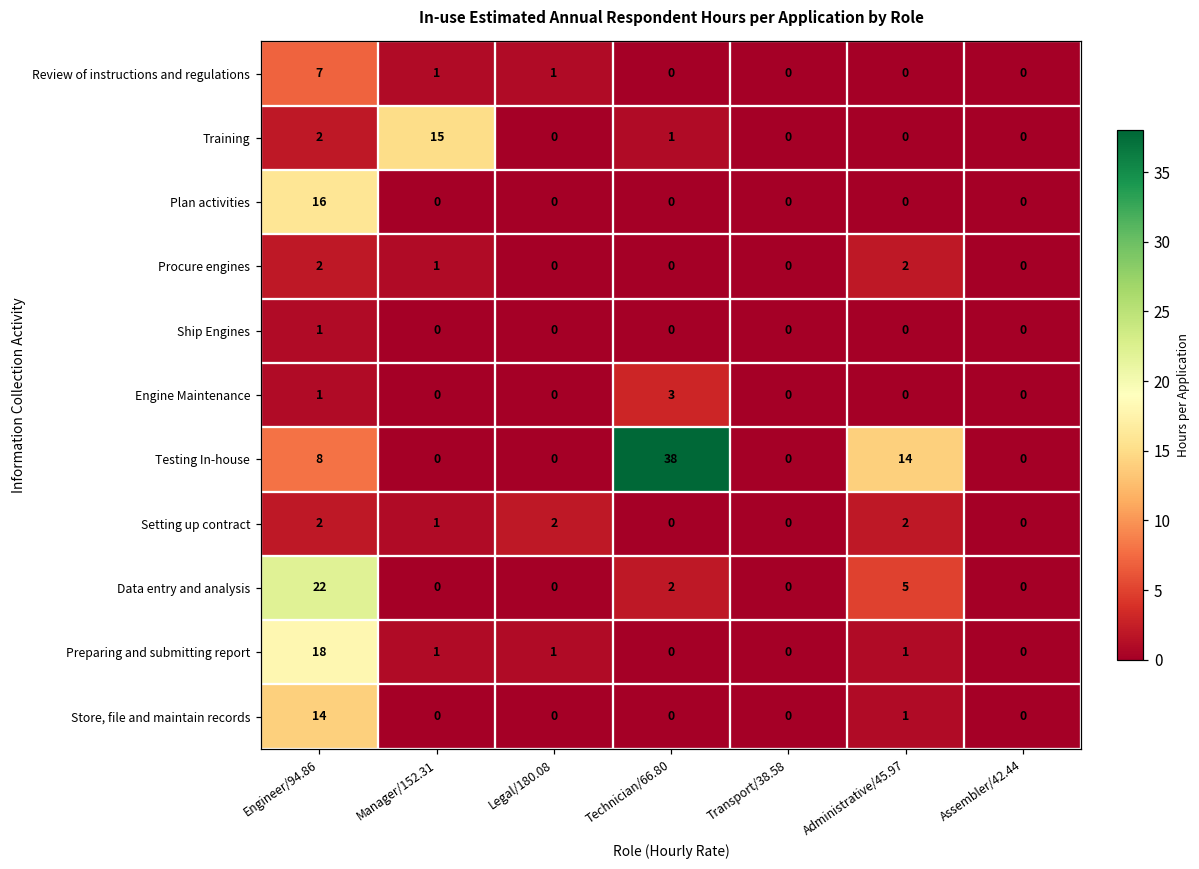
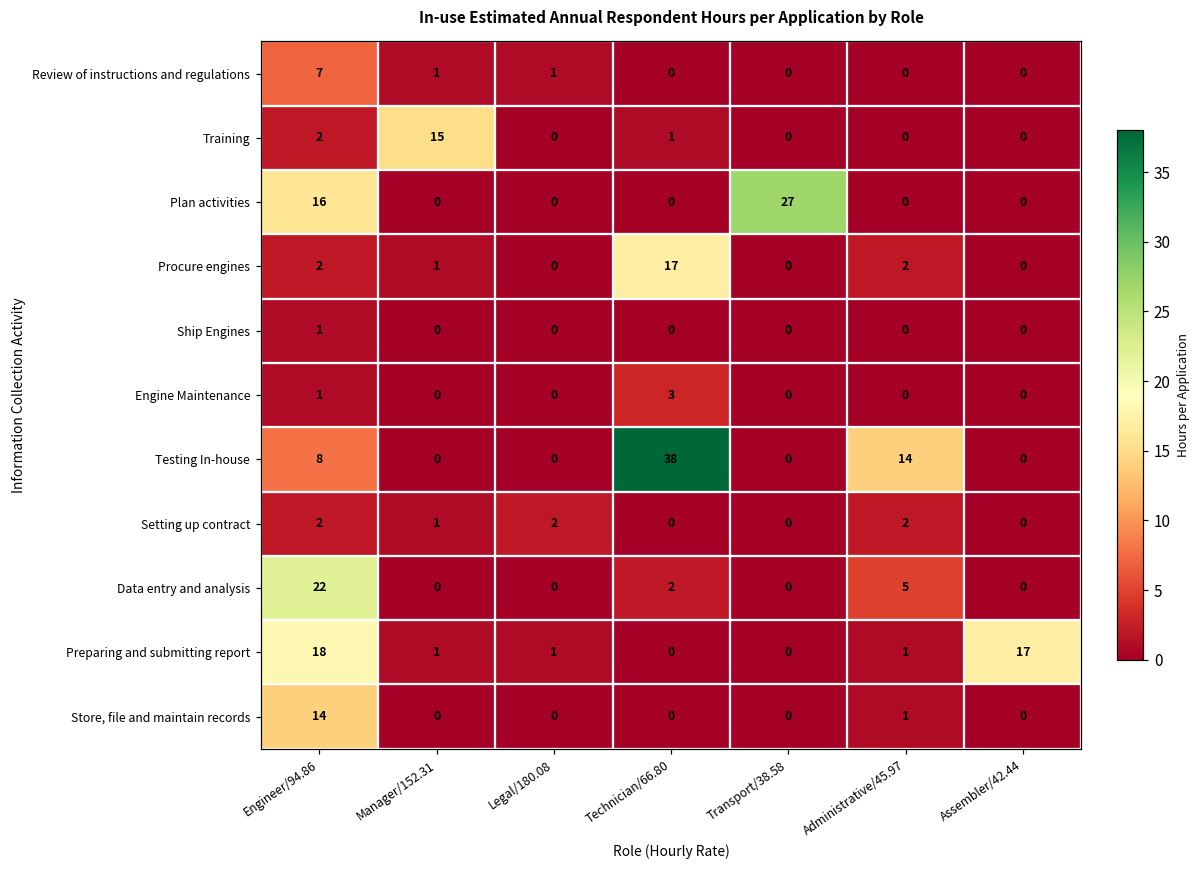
Plan activities, Transport/38.58: 0 -> 27
Procure engines, Technician/66.80: 0 -> 17
Preparing and submitting report, Assembler/42.44: 0 -> 17
